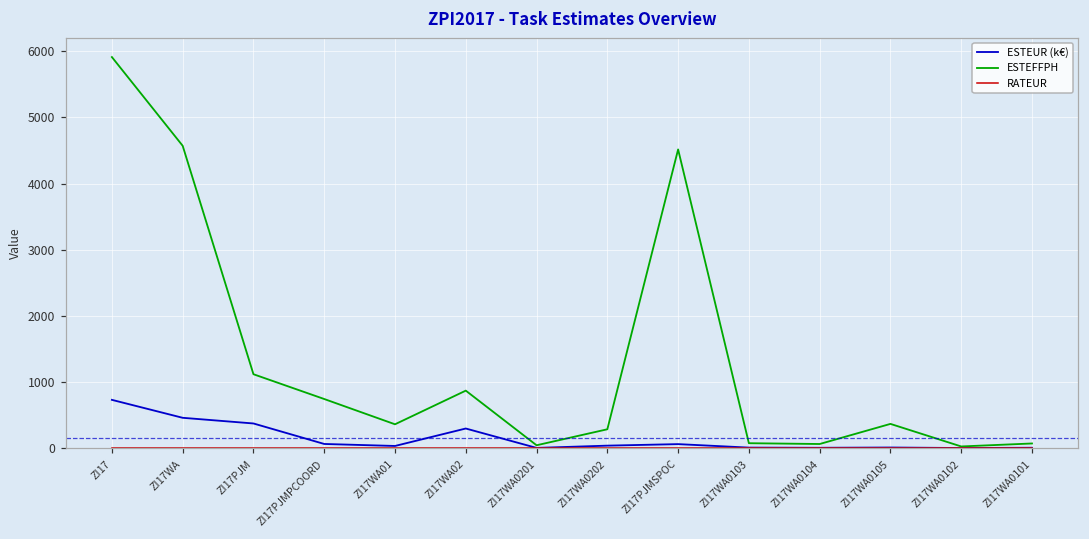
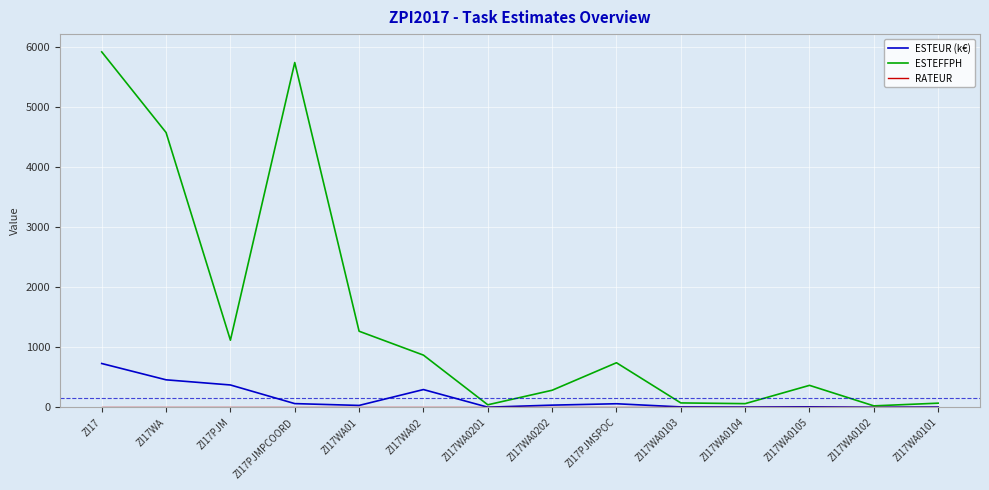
ESTEFFPH, ZI17PJMPCOORD: 700 -> 5700
ESTEFFPH, ZI17WA01: 400 -> 1300
ESTEFFPH, ZI17PJMSPOC: 4500 -> 700
